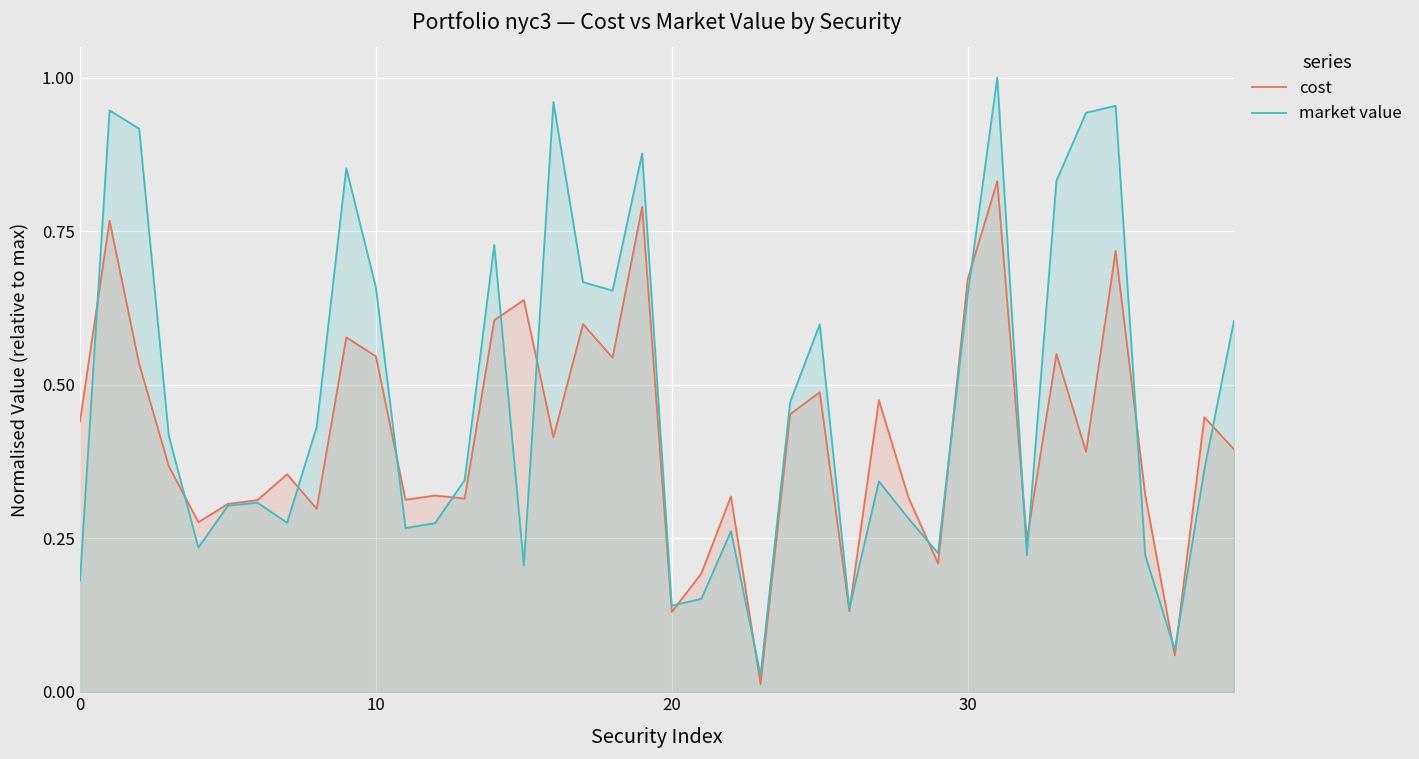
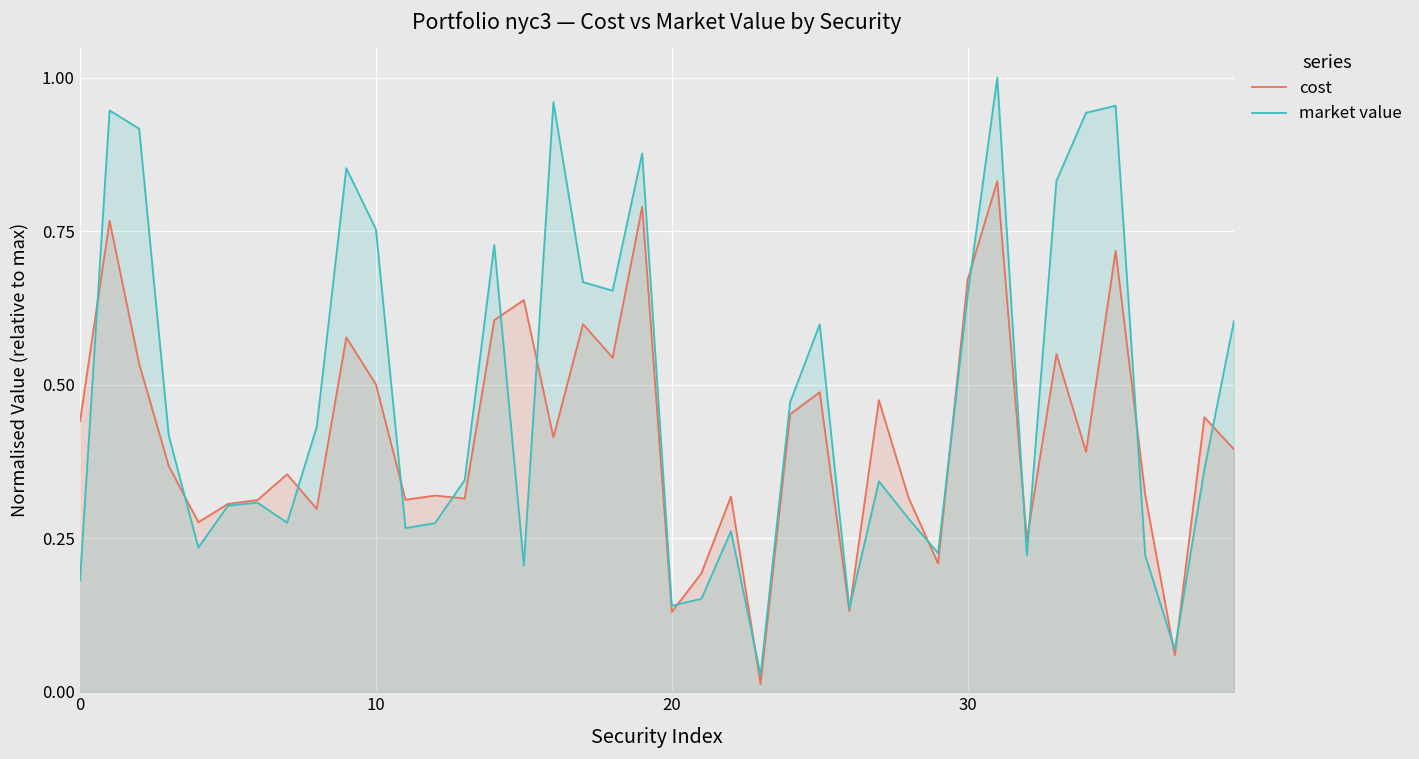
cost, 10: 0.55 -> 0.50
market value, 10: 0.66 -> 0.75
